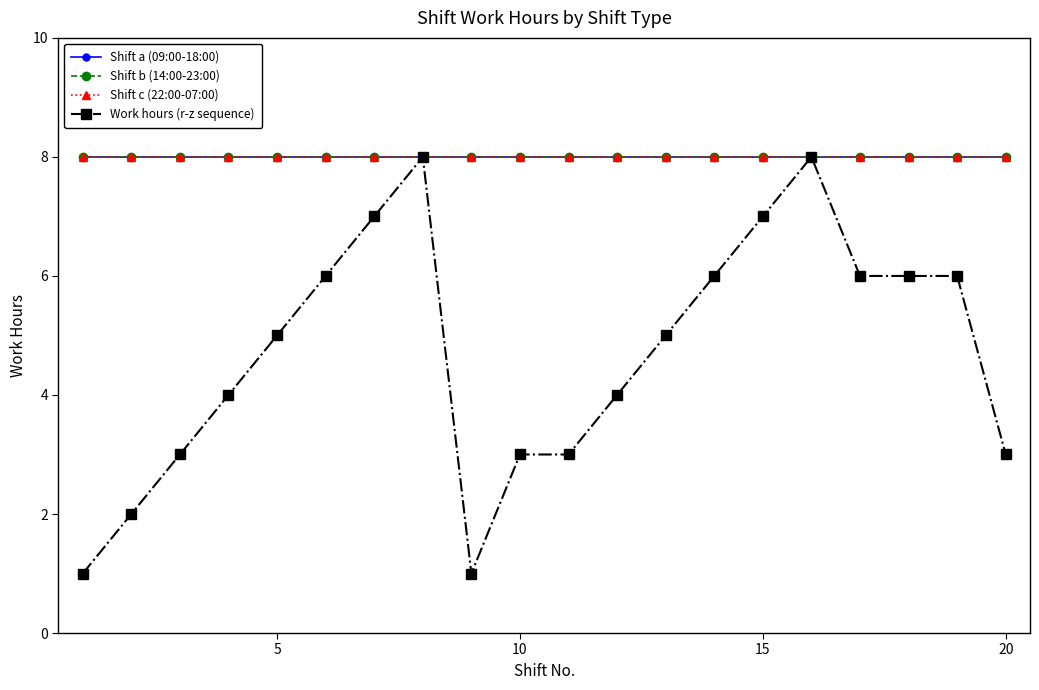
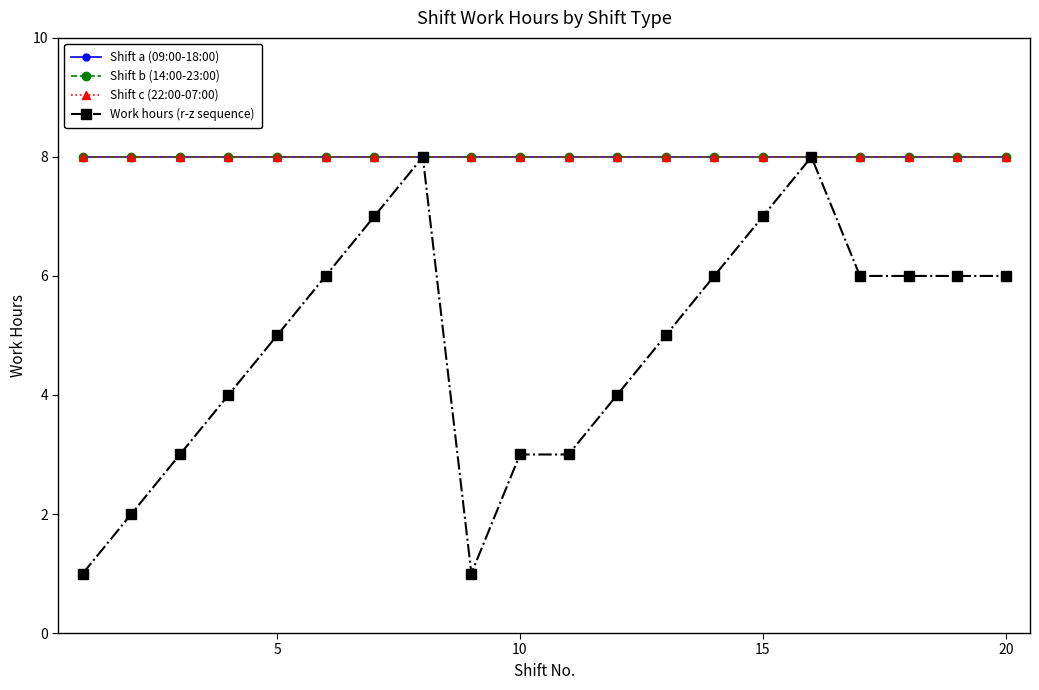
Work hours (r-z sequence), 20: 3 -> 6
